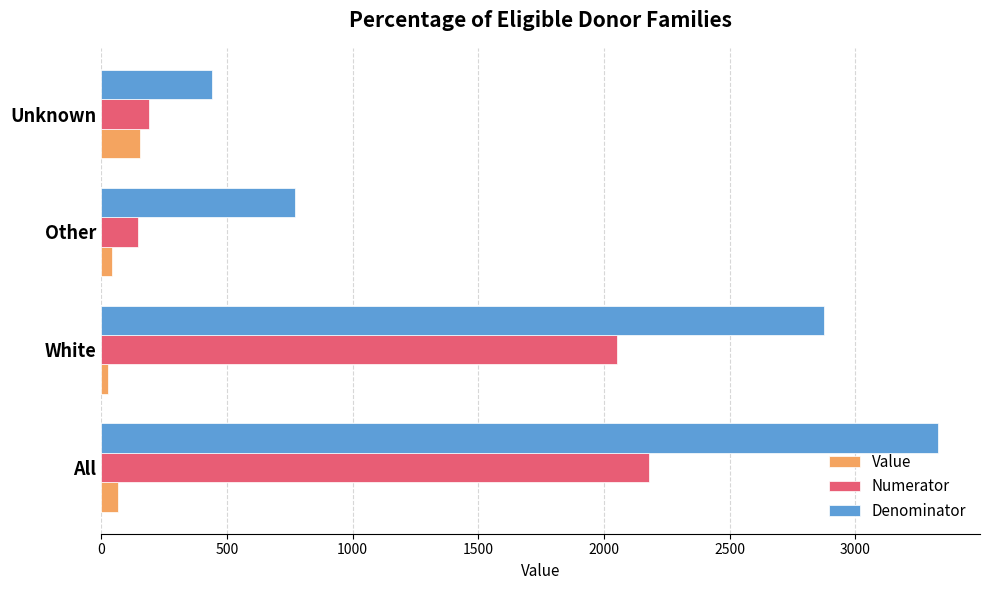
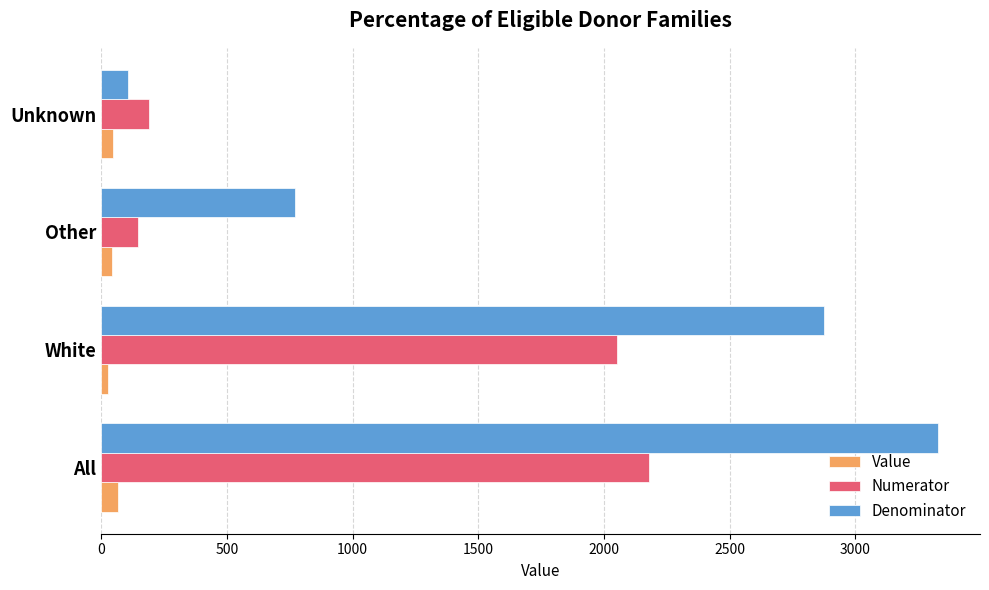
Denominator, Unknown: 440 -> 110
Value, Unknown: 150 -> 50
